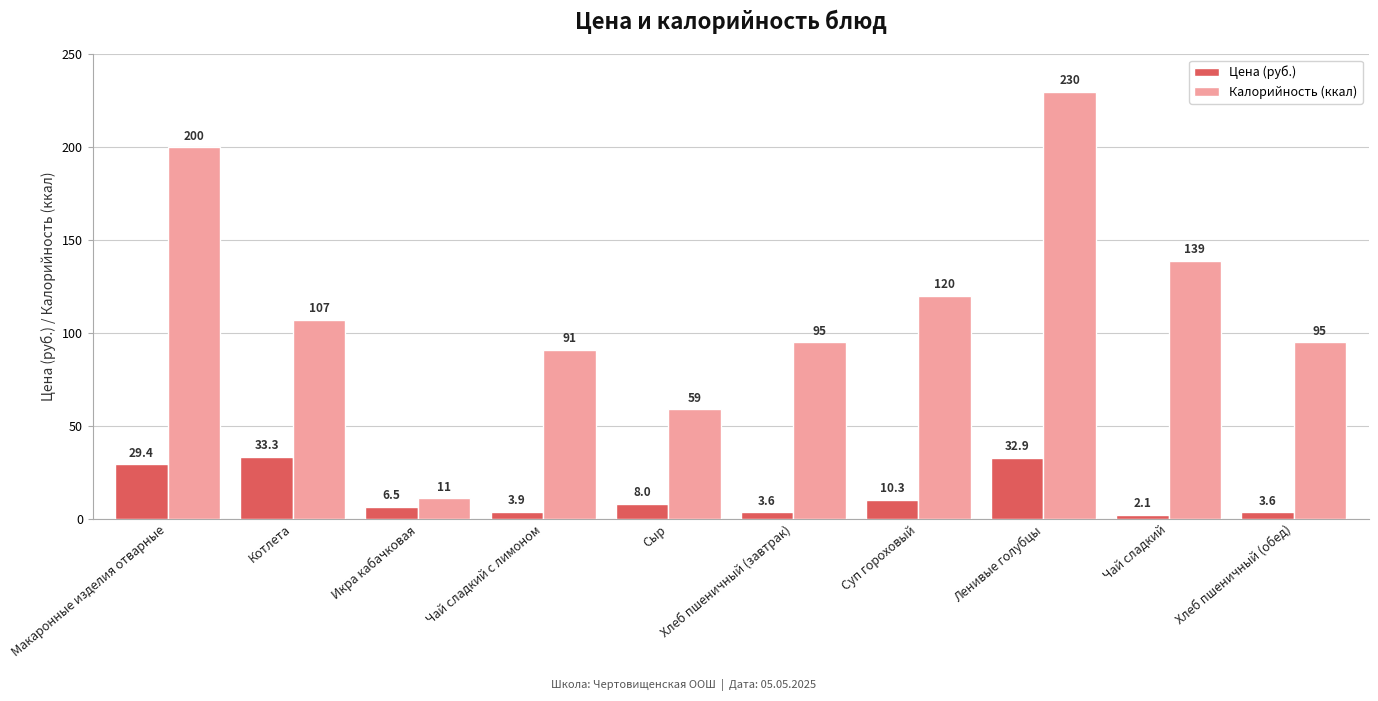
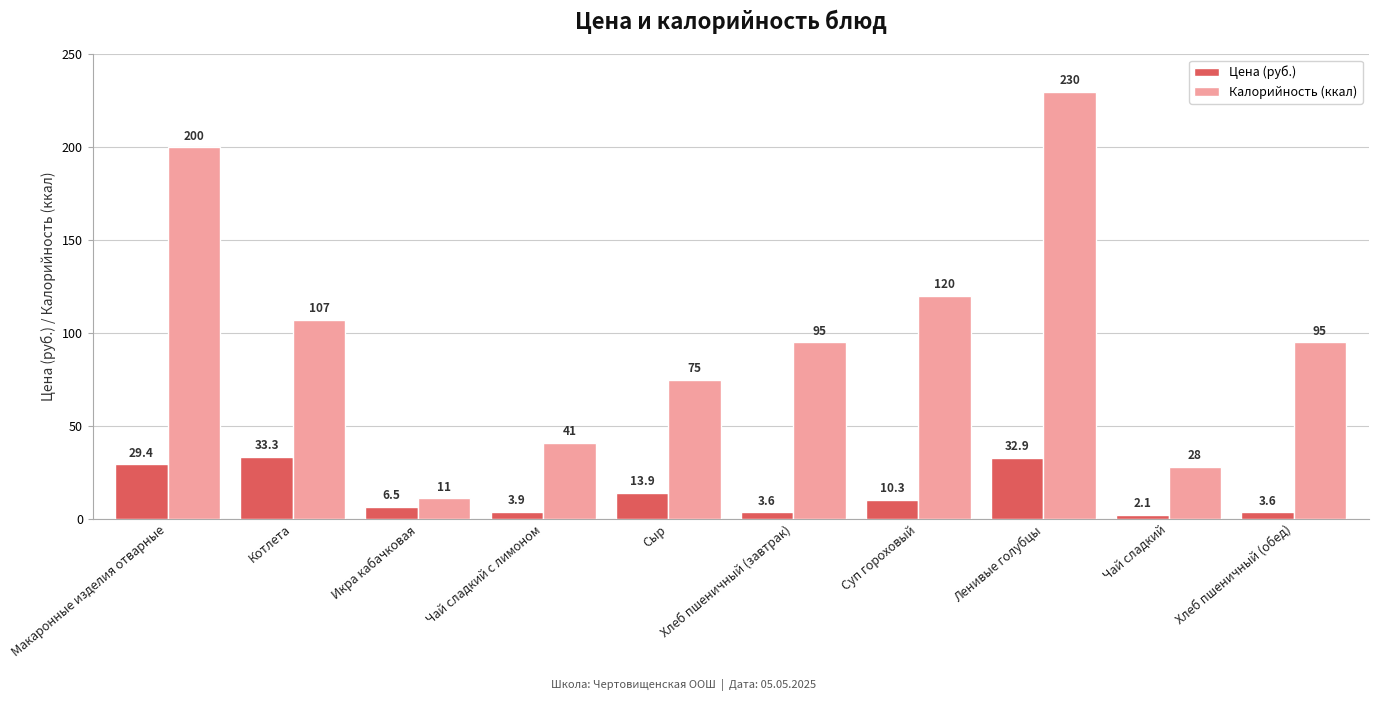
Калорийность (ккал), Чай сладкий с лимоном: 91 -> 41
Цена (руб.), Сыр: 8.0 -> 13.9
Калорийность (ккал), Сыр: 59 -> 75
Калорийность (ккал), Чай сладкий: 139 -> 28
